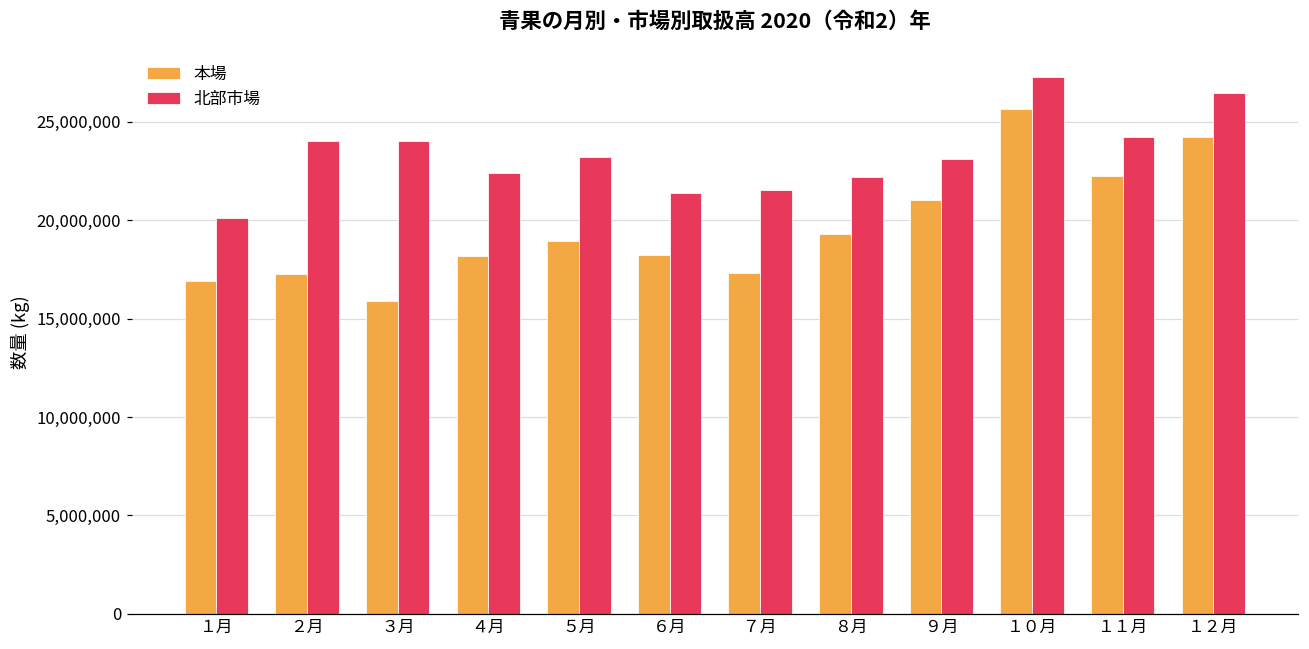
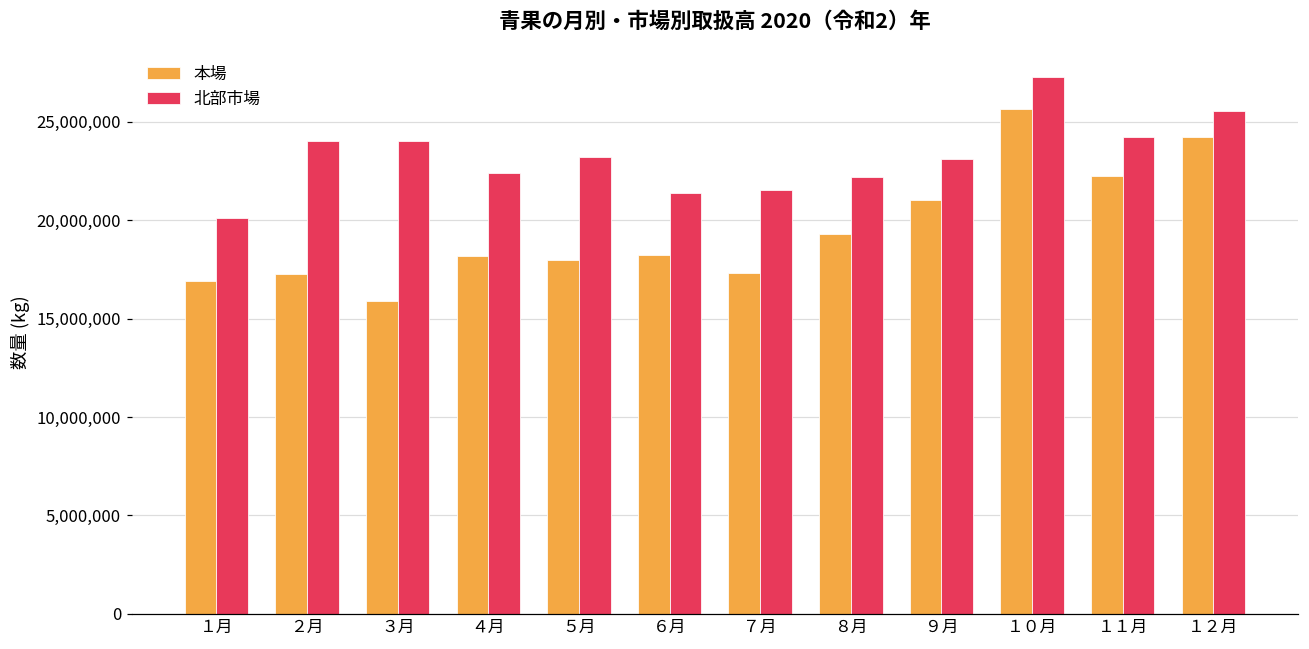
本場, ５月: 18,900,000 -> 18,000,000
北部市場, １２月: 26,500,000 -> 25,500,000
